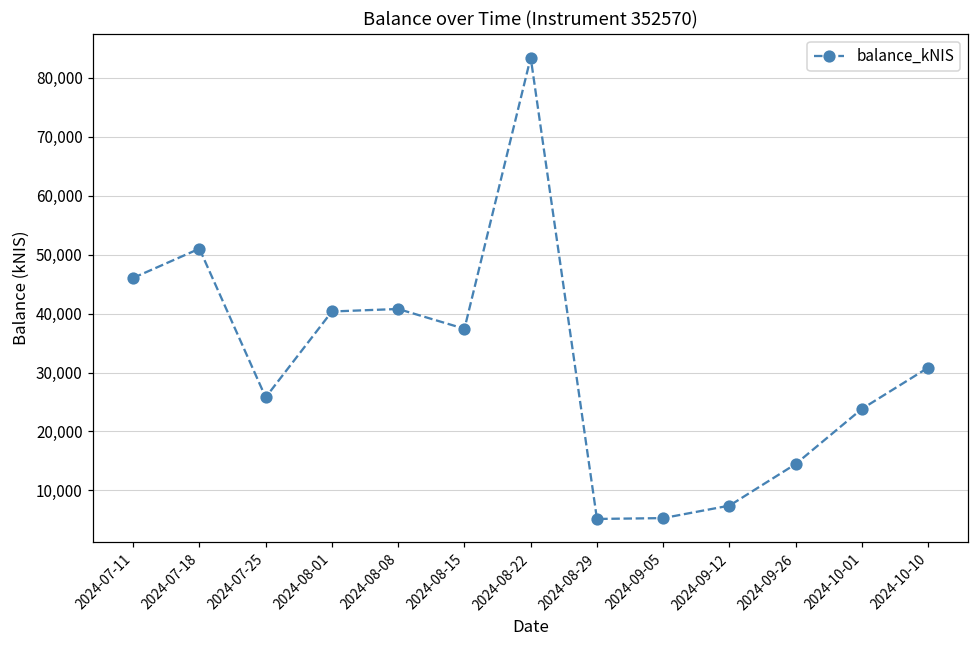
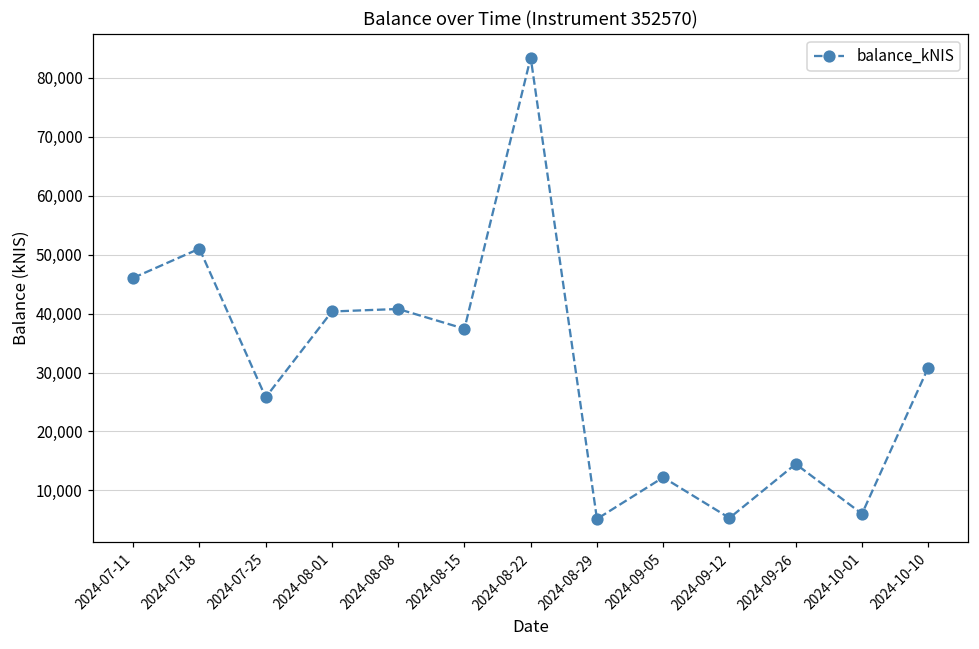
2024-09-05: 5,000 -> 12,000
2024-09-12: 7,000 -> 5,000
2024-10-01: 24,000 -> 6,000
